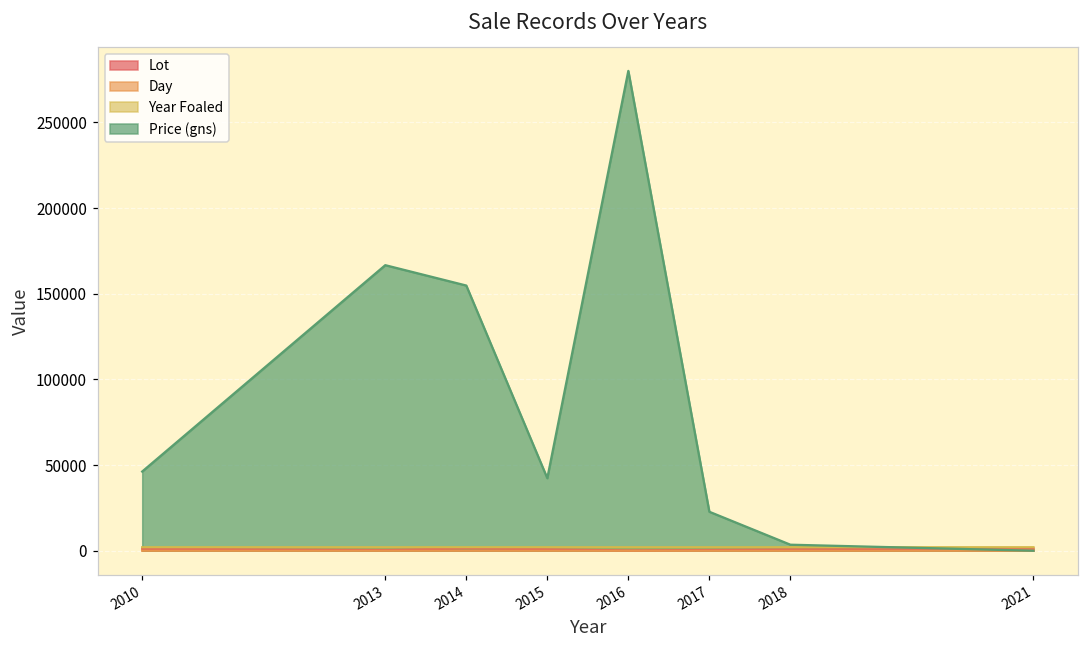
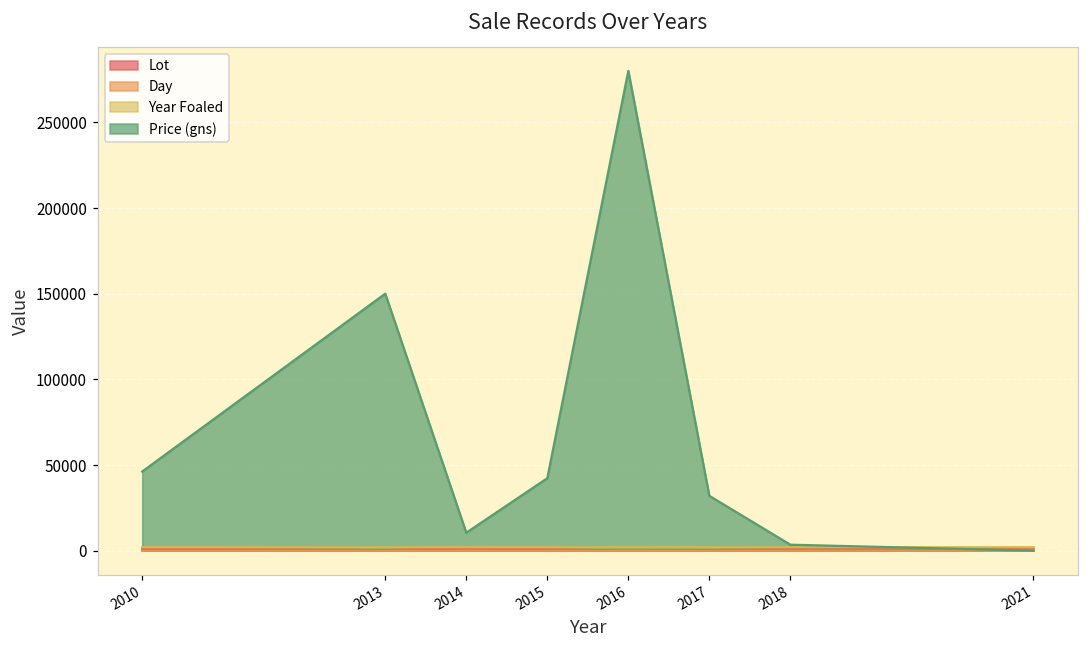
Price (gns), 2013: 167000 -> 150000
Price (gns), 2014: 155000 -> 11000
Price (gns), 2017: 23000 -> 32000
